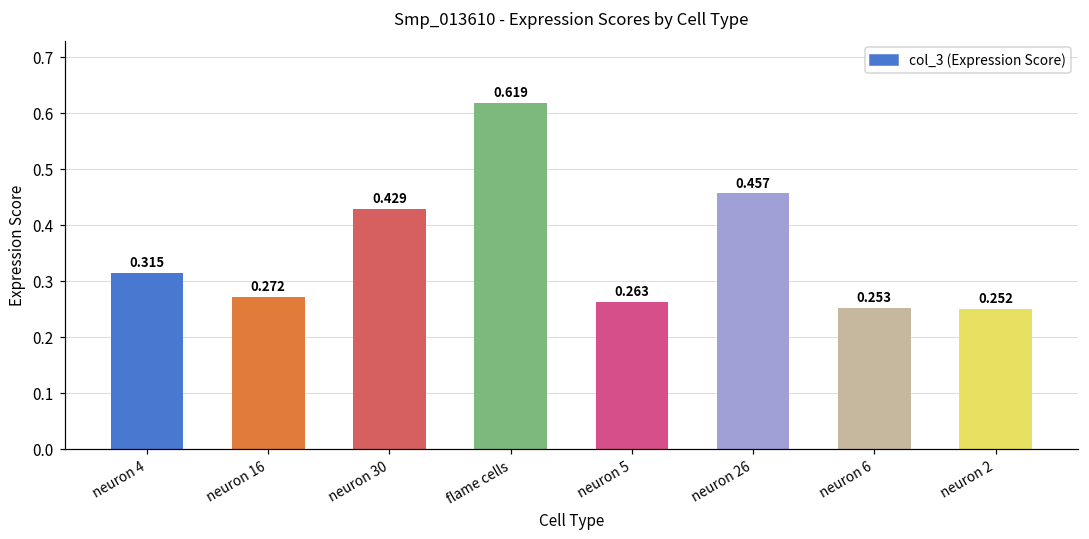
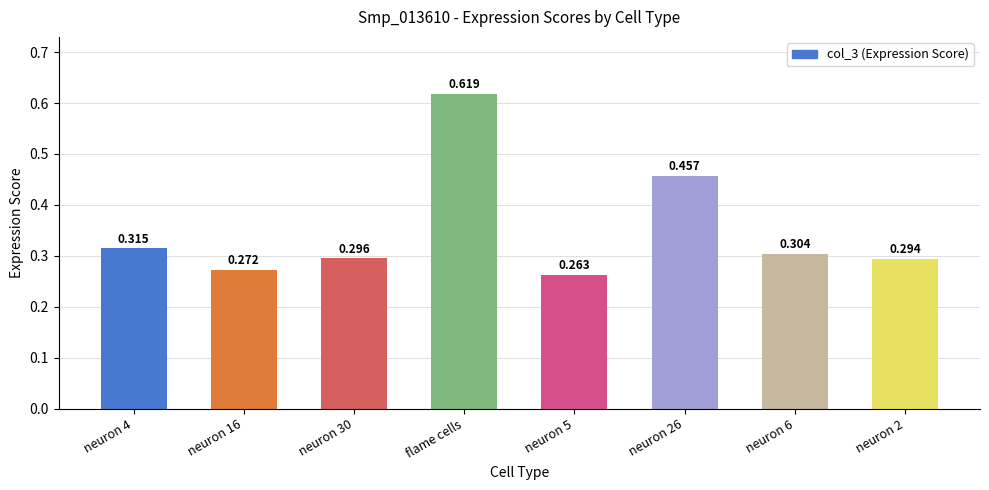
neuron 30: 0.429 -> 0.296
neuron 6: 0.253 -> 0.304
neuron 2: 0.252 -> 0.294
